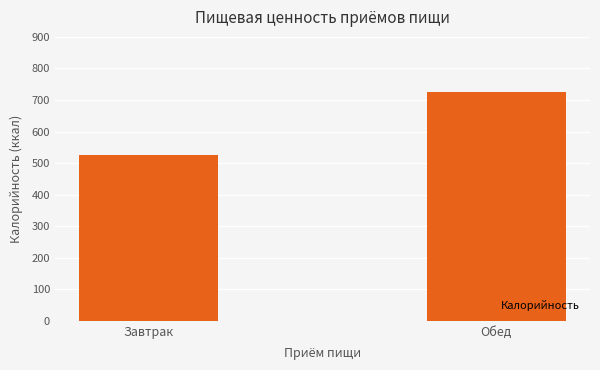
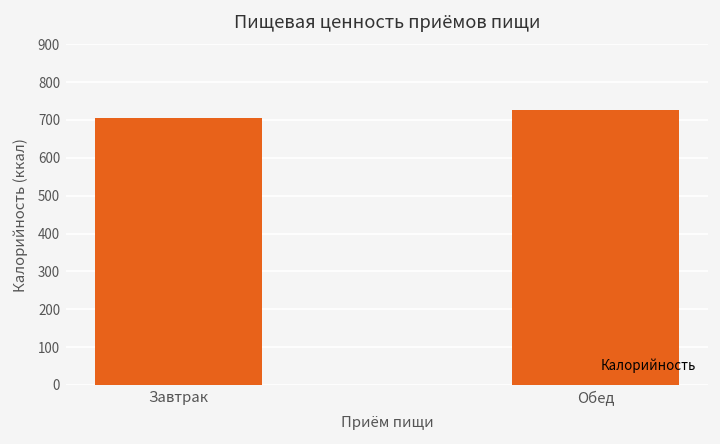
Завтрак: 520 -> 710
